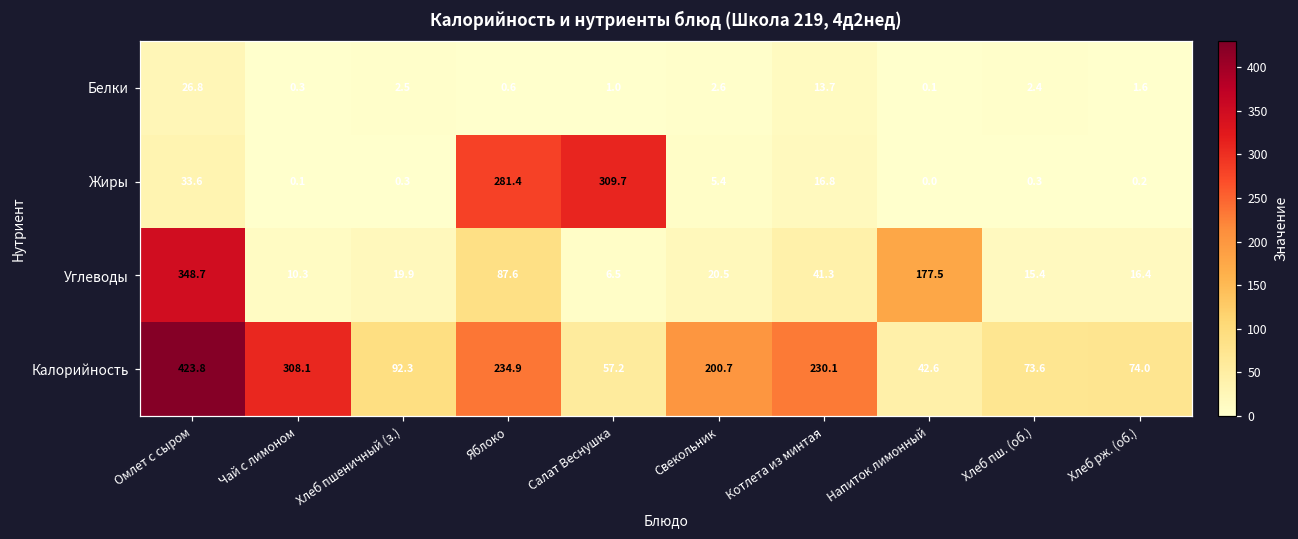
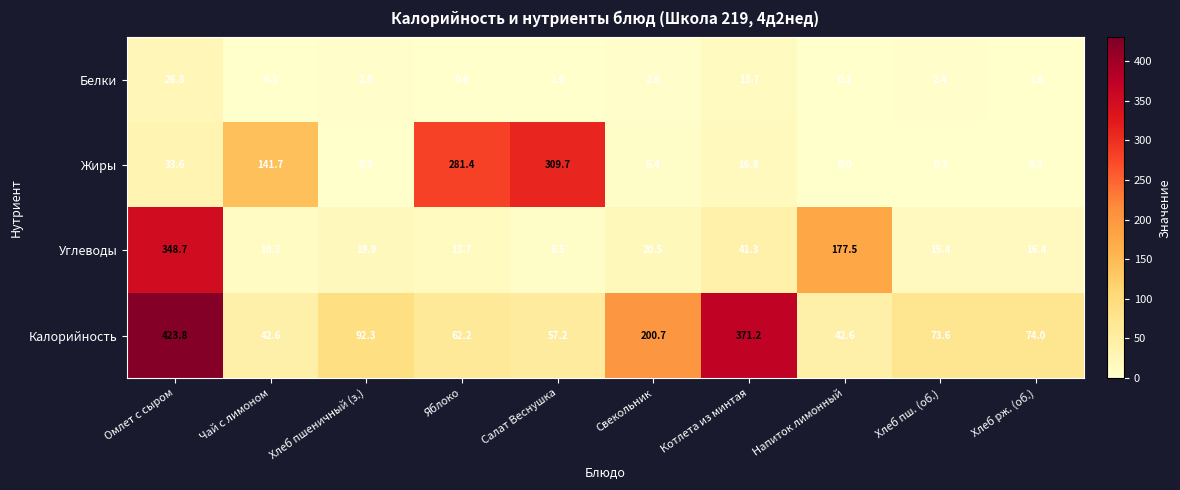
Жиры, Чай с лимоном: 0.1 -> 141.7
Углеводы, Яблоко: 87.6 -> 13.7
Калорийность, Чай с лимоном: 308.1 -> 42.6
Калорийность, Яблоко: 234.9 -> 62.2
Калорийность, Котлета из минтая: 230.1 -> 371.2
